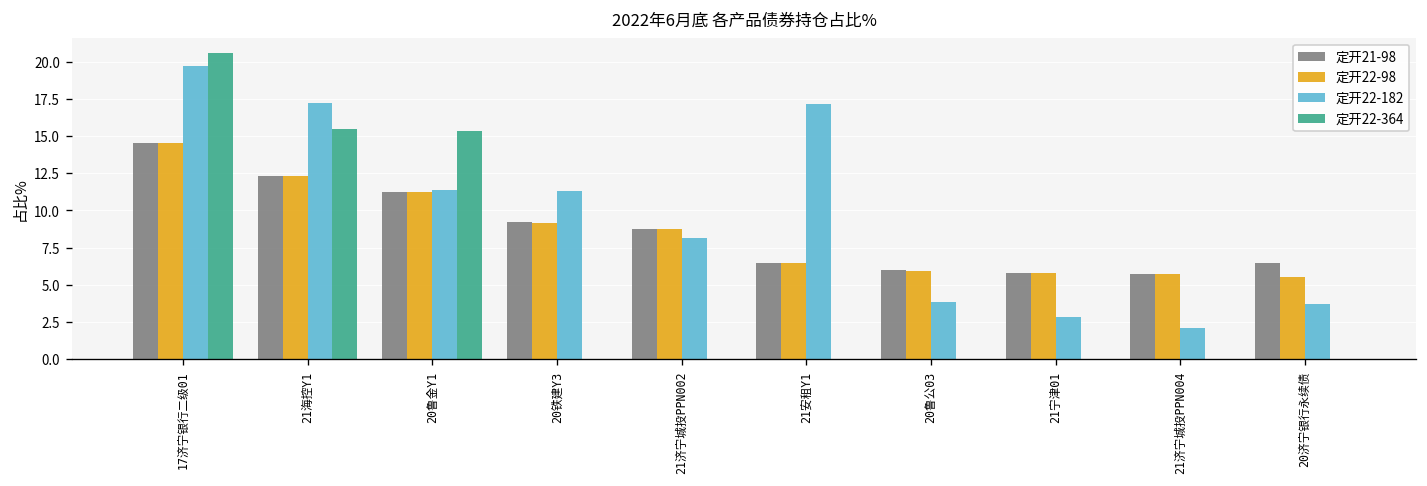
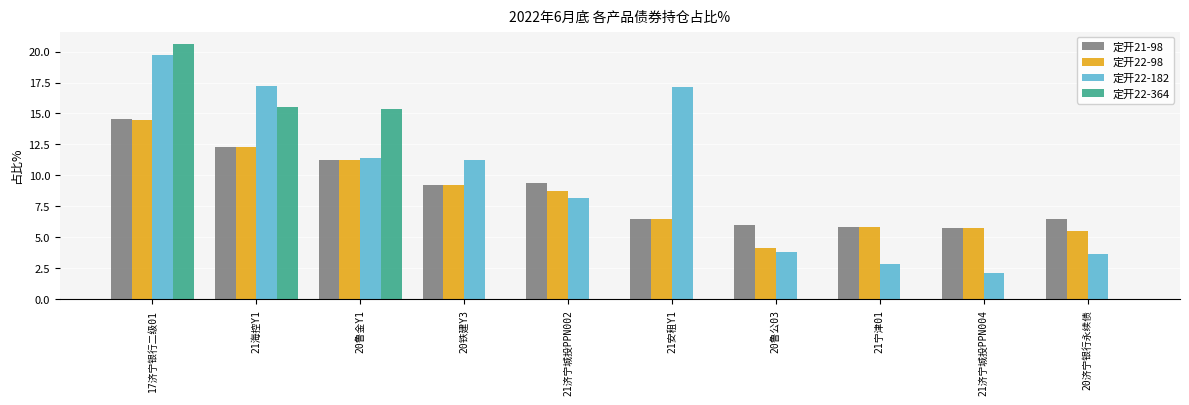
定开21-98, 21济宁城投PPN002: 8.7 -> 9.4
定开22-98, 20鲁公03: 6.0 -> 4.1
